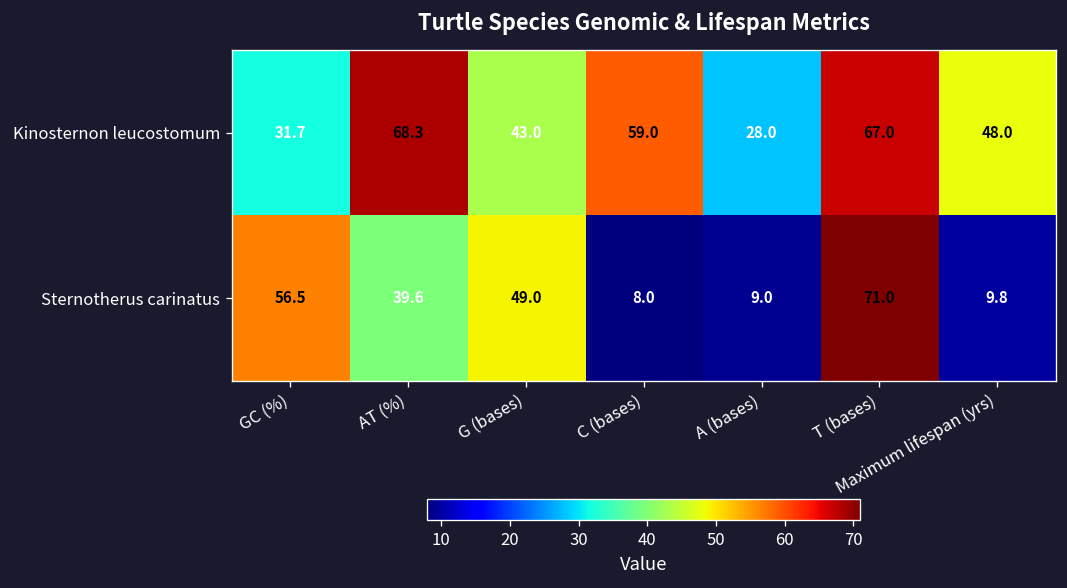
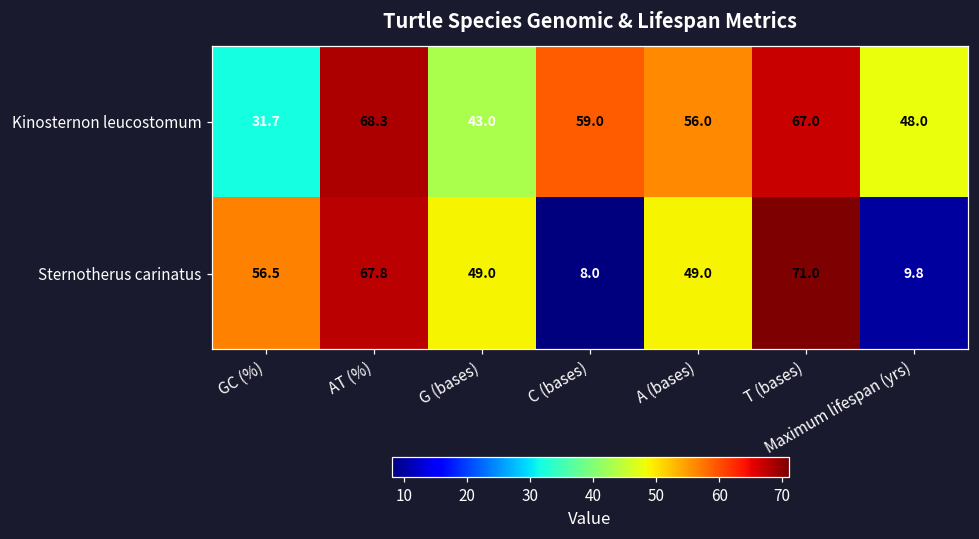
Kinosternon leucostomum, A (bases): 28.0 -> 56.0
Sternotherus carinatus, AT (%): 39.6 -> 67.8
Sternotherus carinatus, A (bases): 9.0 -> 49.0
